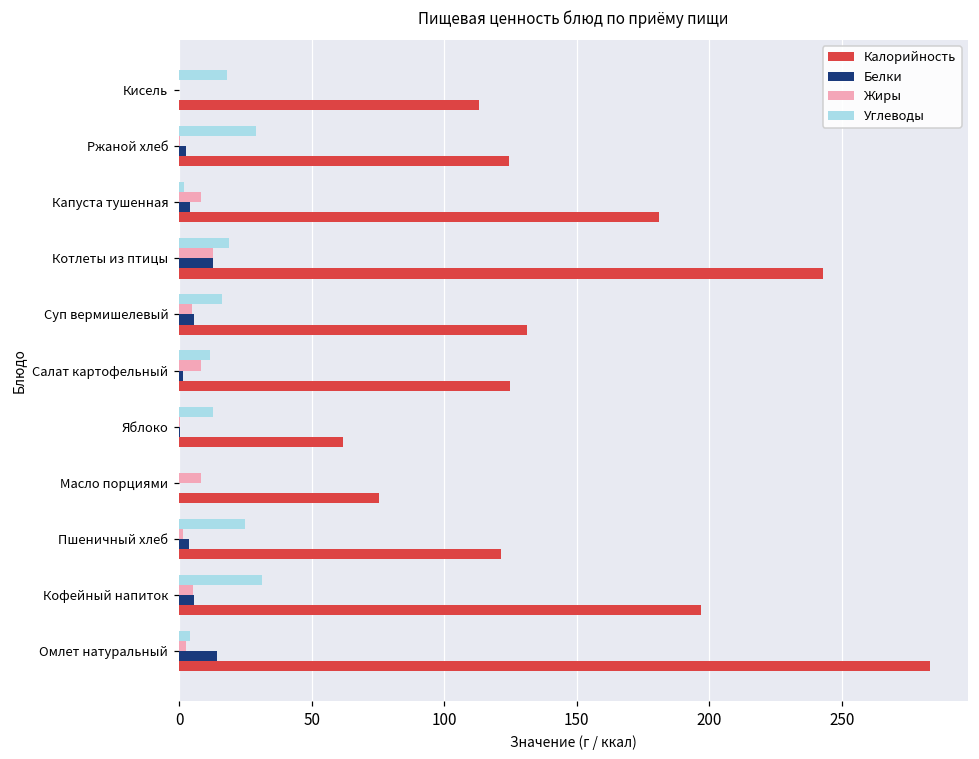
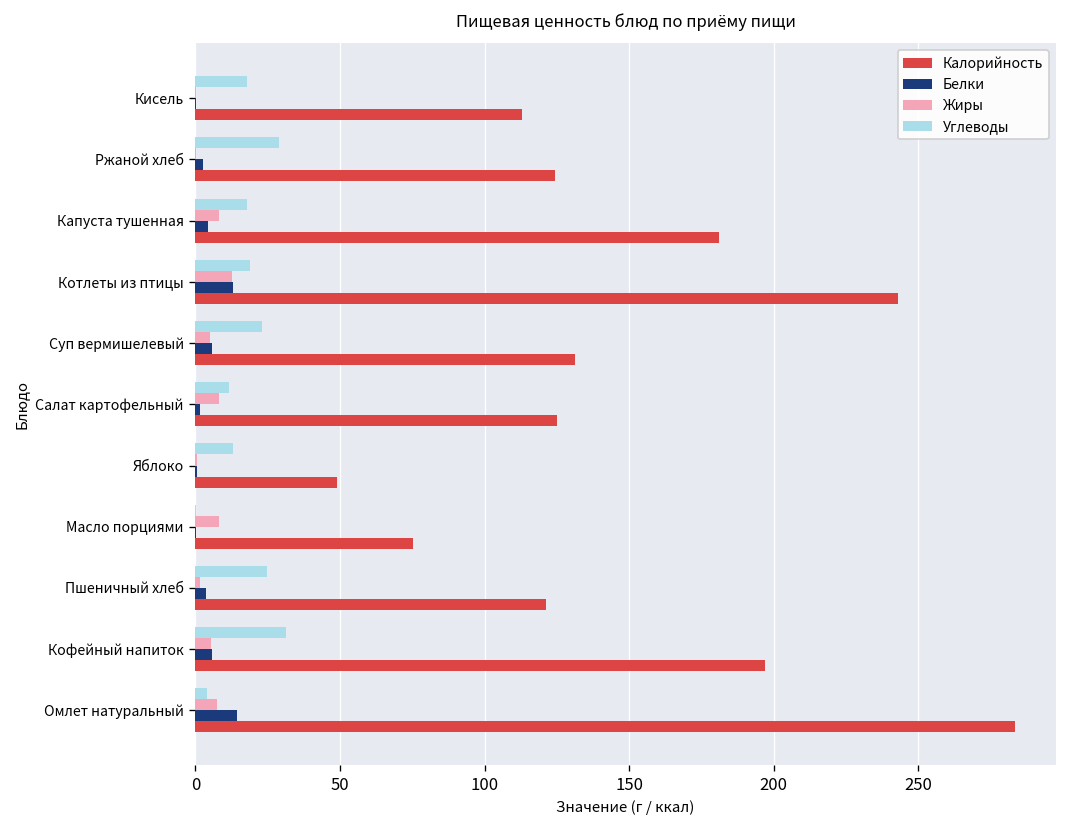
Углеводы, Капуста тушенная: 2 -> 18
Углеводы, Суп вермишелевый: 16 -> 23
Калорийность, Яблоко: 62 -> 49
Жиры, Омлет натуральный: 3 -> 7
